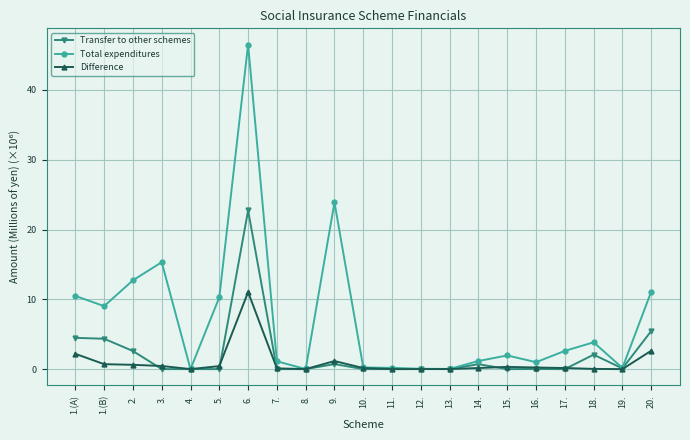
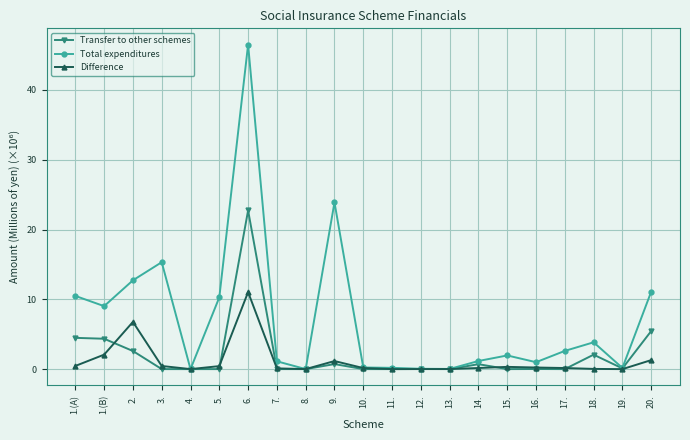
Difference, 1.(A): 2 -> 0
Difference, 1.(B): 1 -> 2
Difference, 2.: 1 -> 7
Difference, 20.: 3 -> 1
